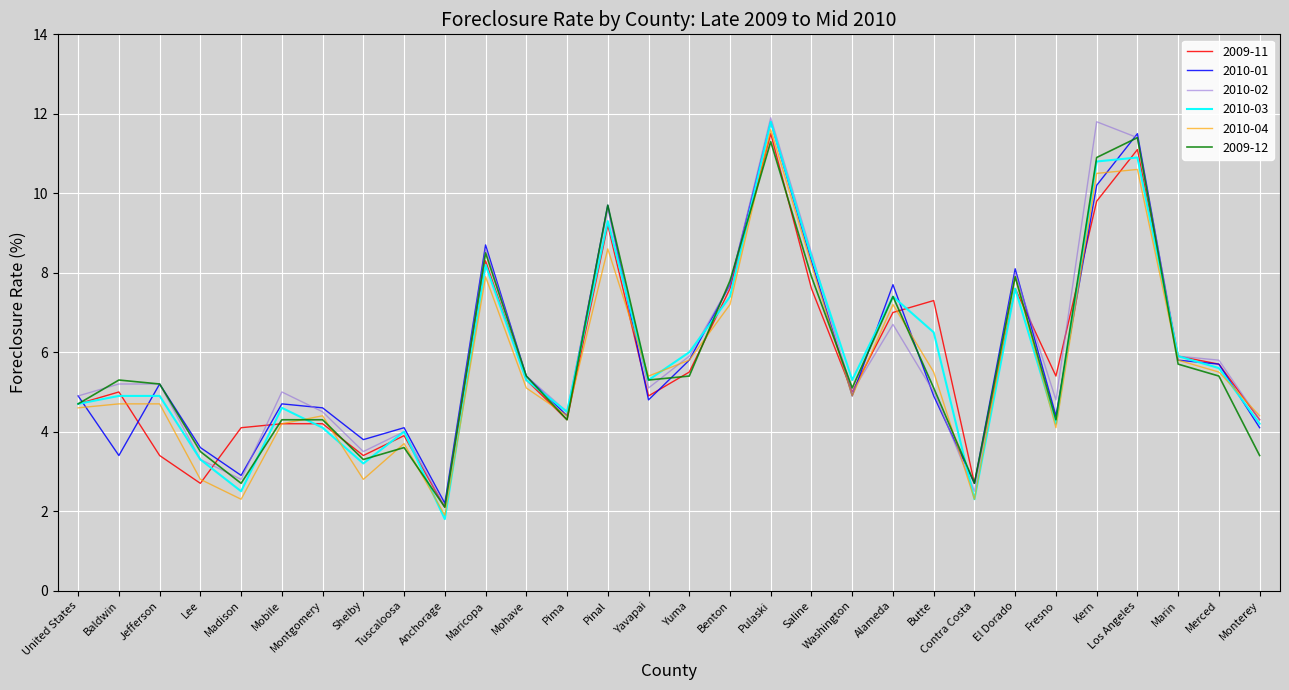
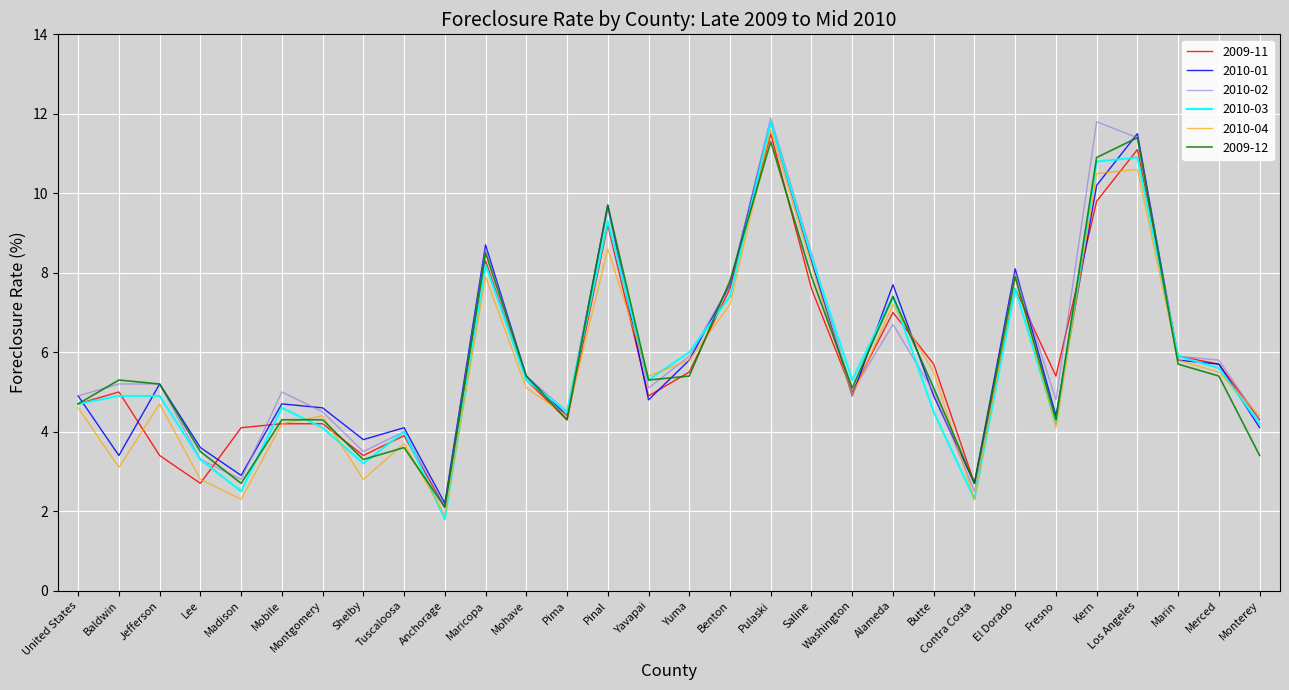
2010-04, Baldwin: 4.7 -> 3.1
2009-11, Butte: 7.3 -> 5.7
2010-03, Butte: 6.5 -> 4.5
